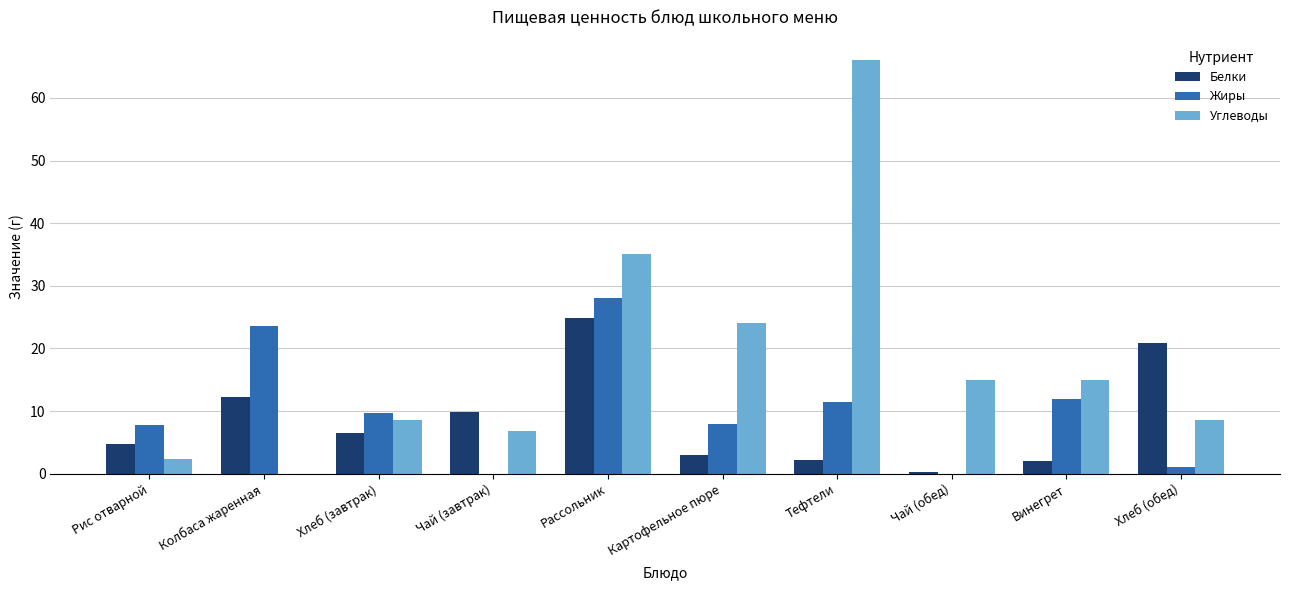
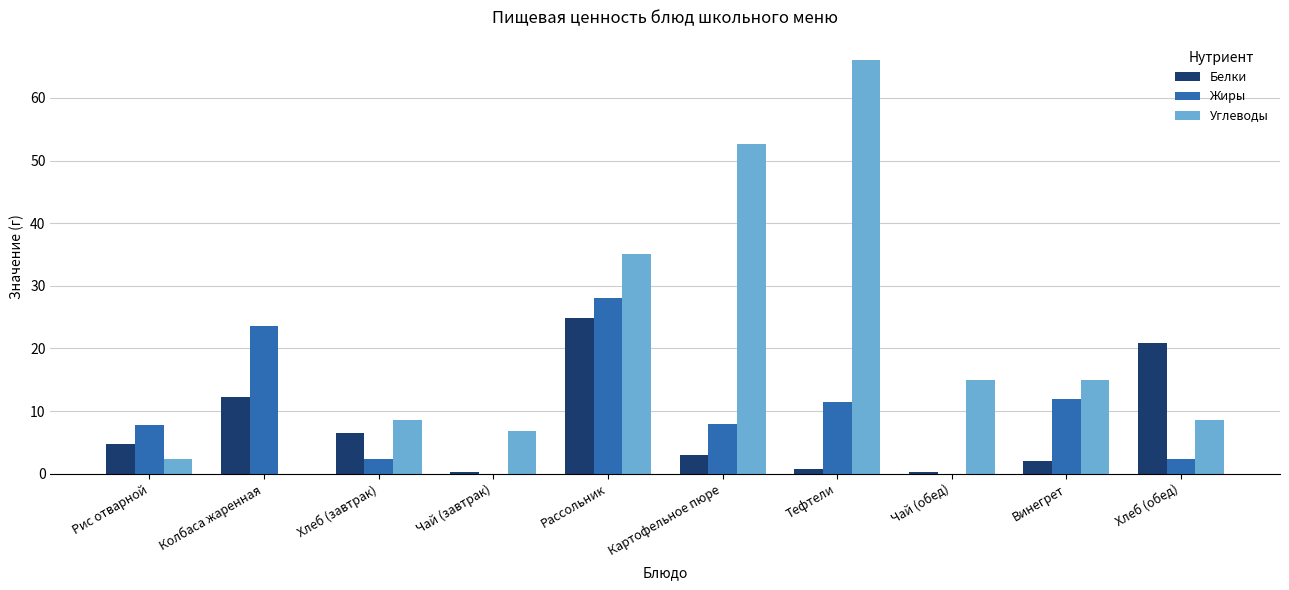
Жиры, Хлеб (завтрак): 10 -> 2
Белки, Чай (завтрак): 10 -> 0
Углеводы, Картофельное пюре: 24 -> 53
Белки, Тефтели: 2 -> 1
Жиры, Хлеб (обед): 1 -> 2
